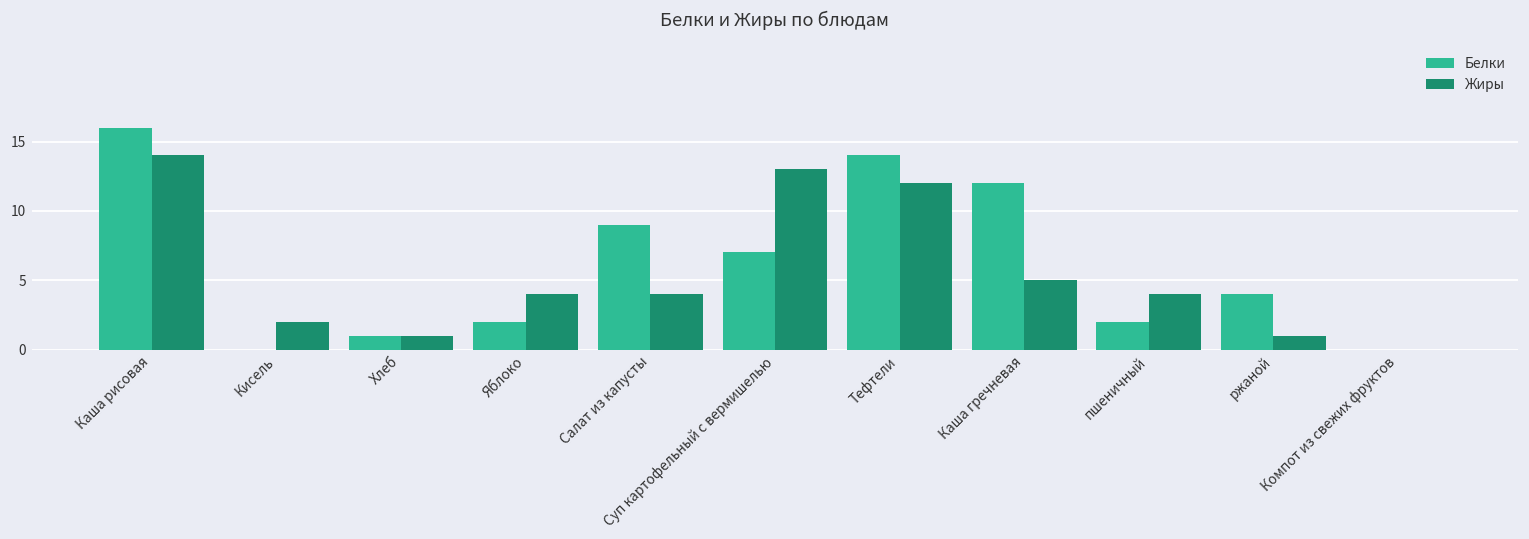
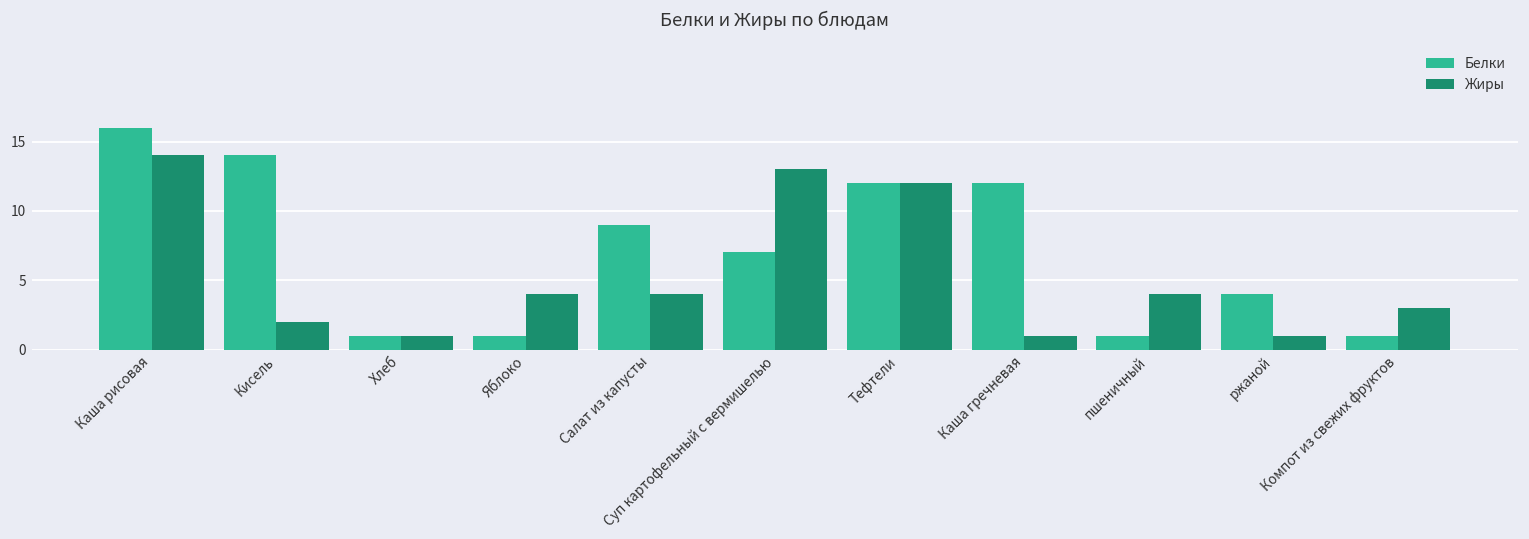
Белки, Кисель: 0 -> 14
Белки, Яблоко: 2 -> 1
Белки, Тефтели: 14 -> 12
Жиры, Каша гречневая: 5 -> 1
Белки, пшеничный: 2 -> 1
Белки, Компот из свежих фруктов: 0 -> 1
Жиры, Компот из свежих фруктов: 0 -> 3
